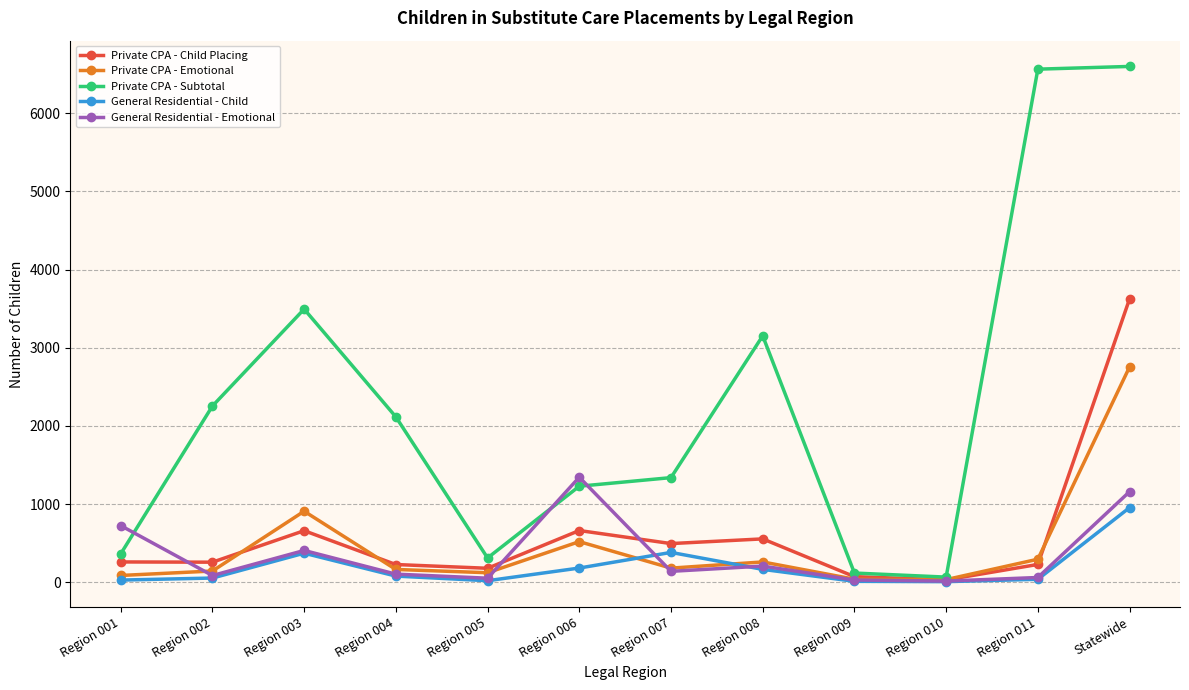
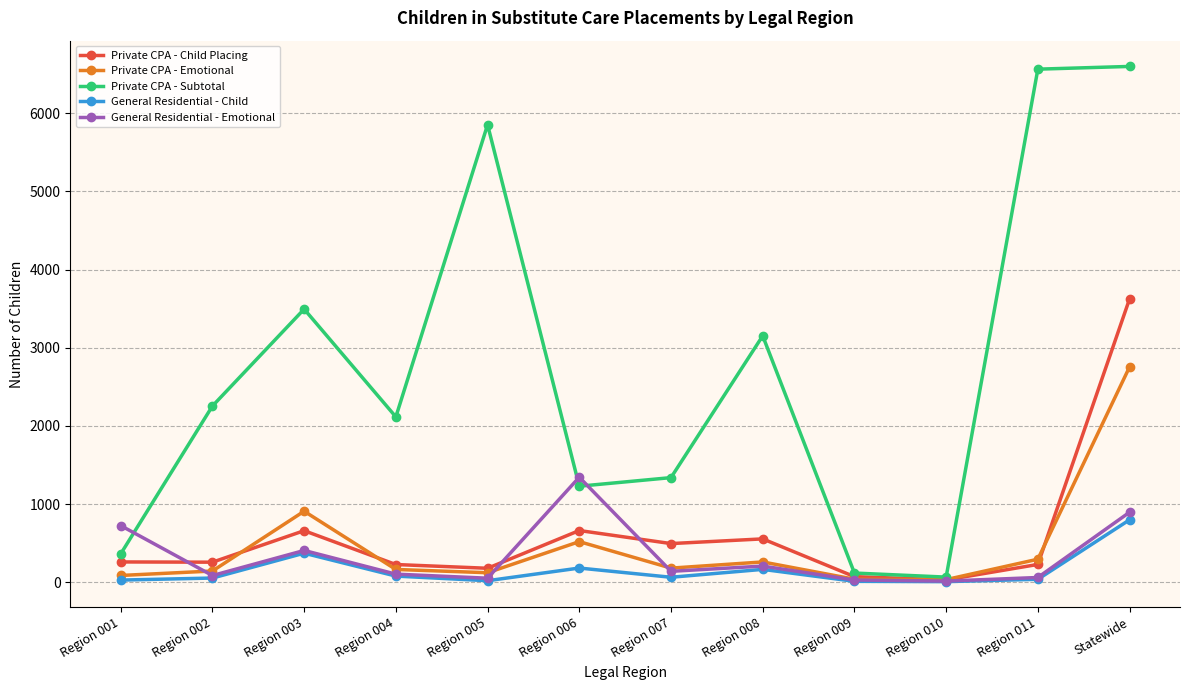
Private CPA - Subtotal, Region 005: 300 -> 5900
General Residential - Child, Region 007: 400 -> 100
General Residential - Child, Statewide: 1000 -> 800
General Residential - Emotional, Statewide: 1200 -> 900
